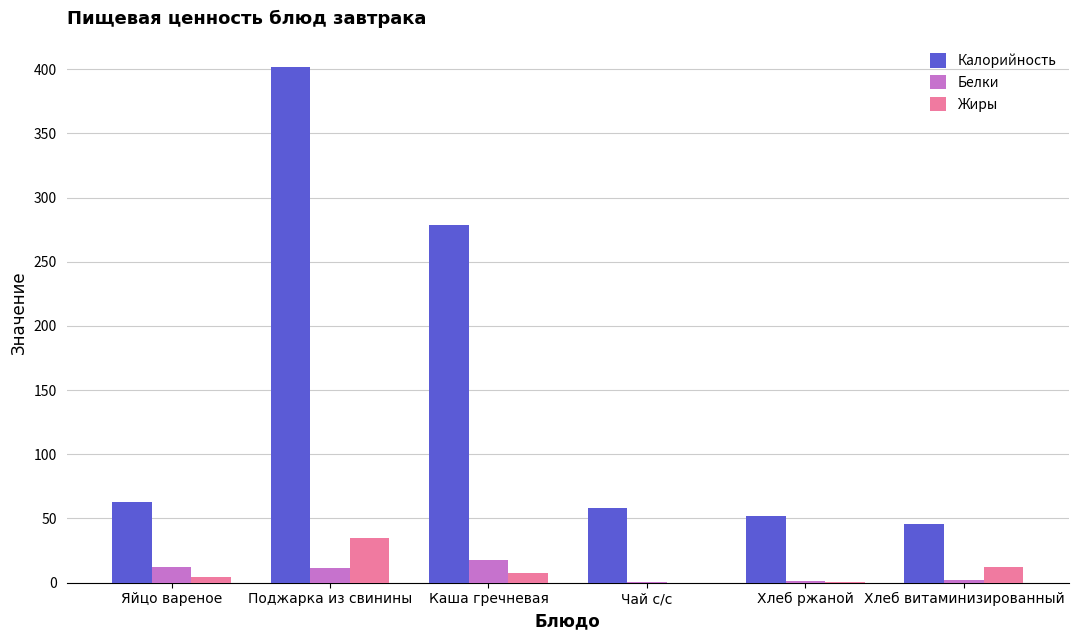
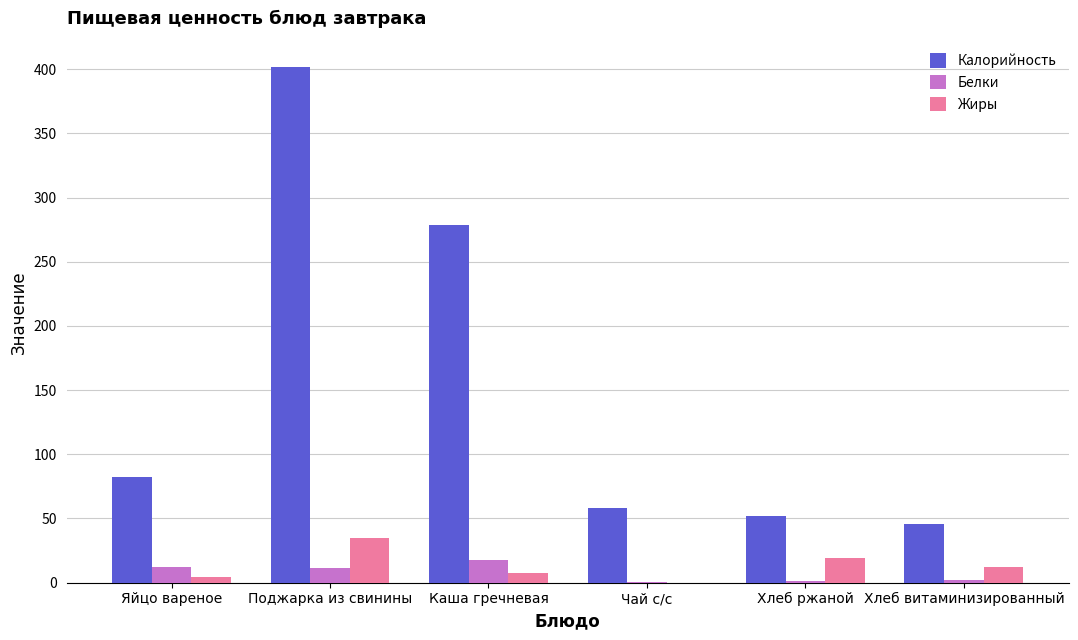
Калорийность, Яйцо вареное: 63 -> 82
Жиры, Хлеб ржаной: 0 -> 19
